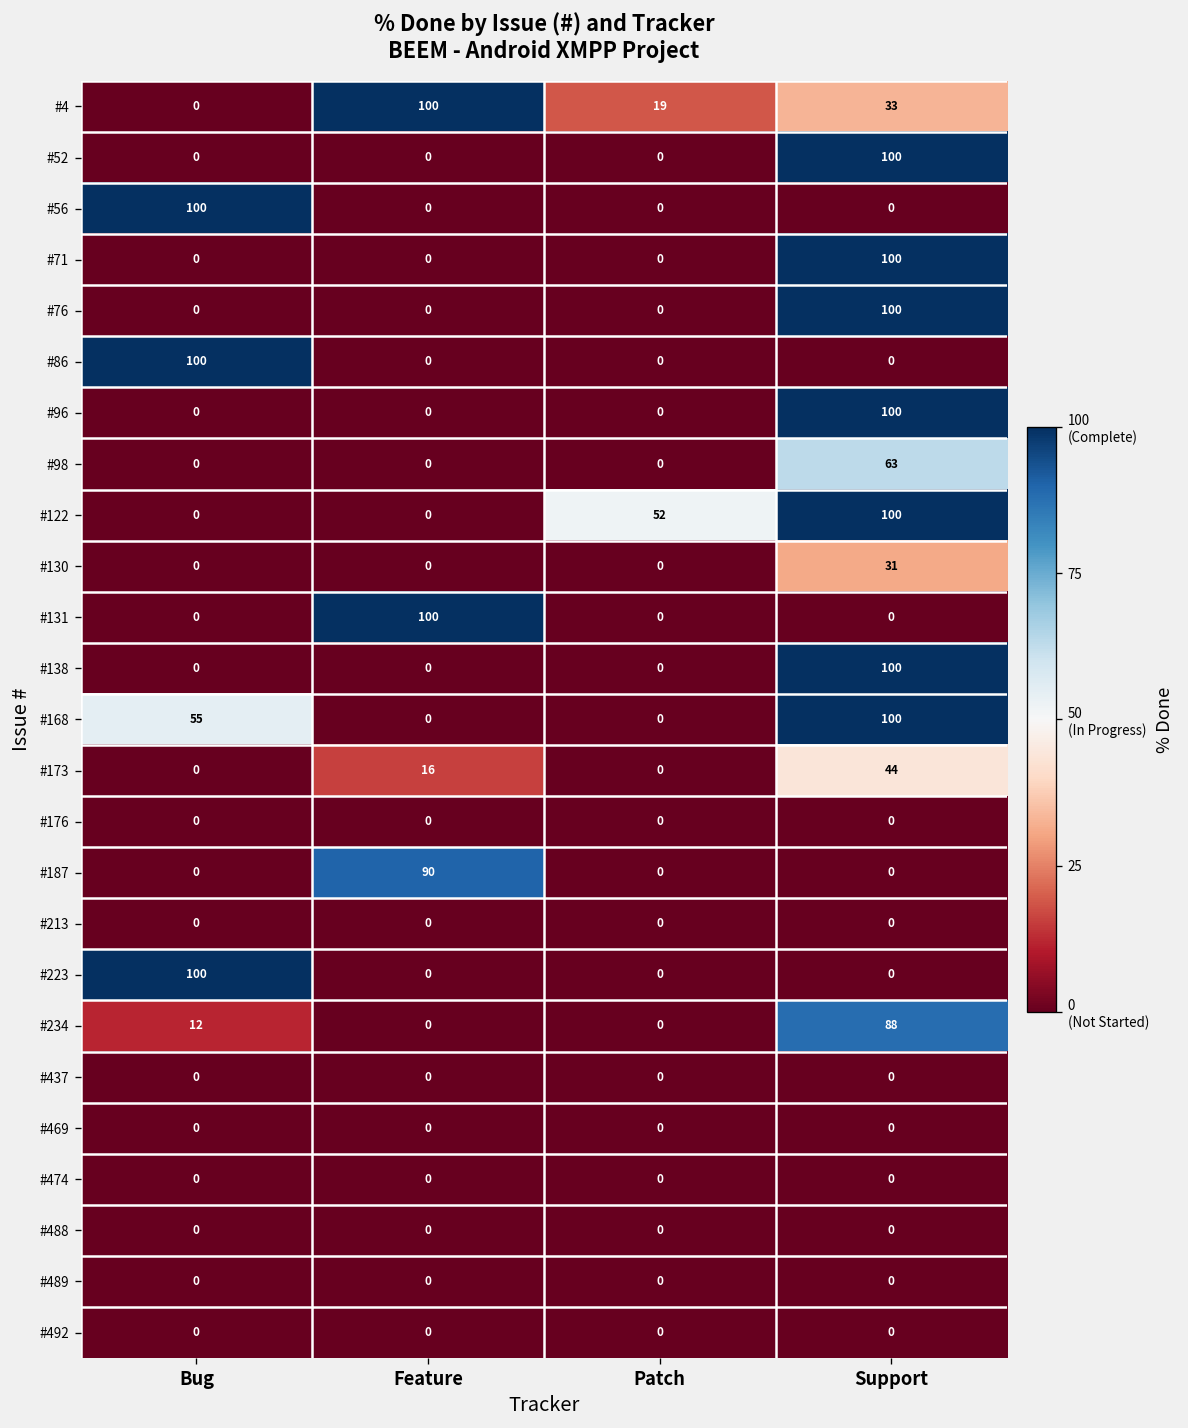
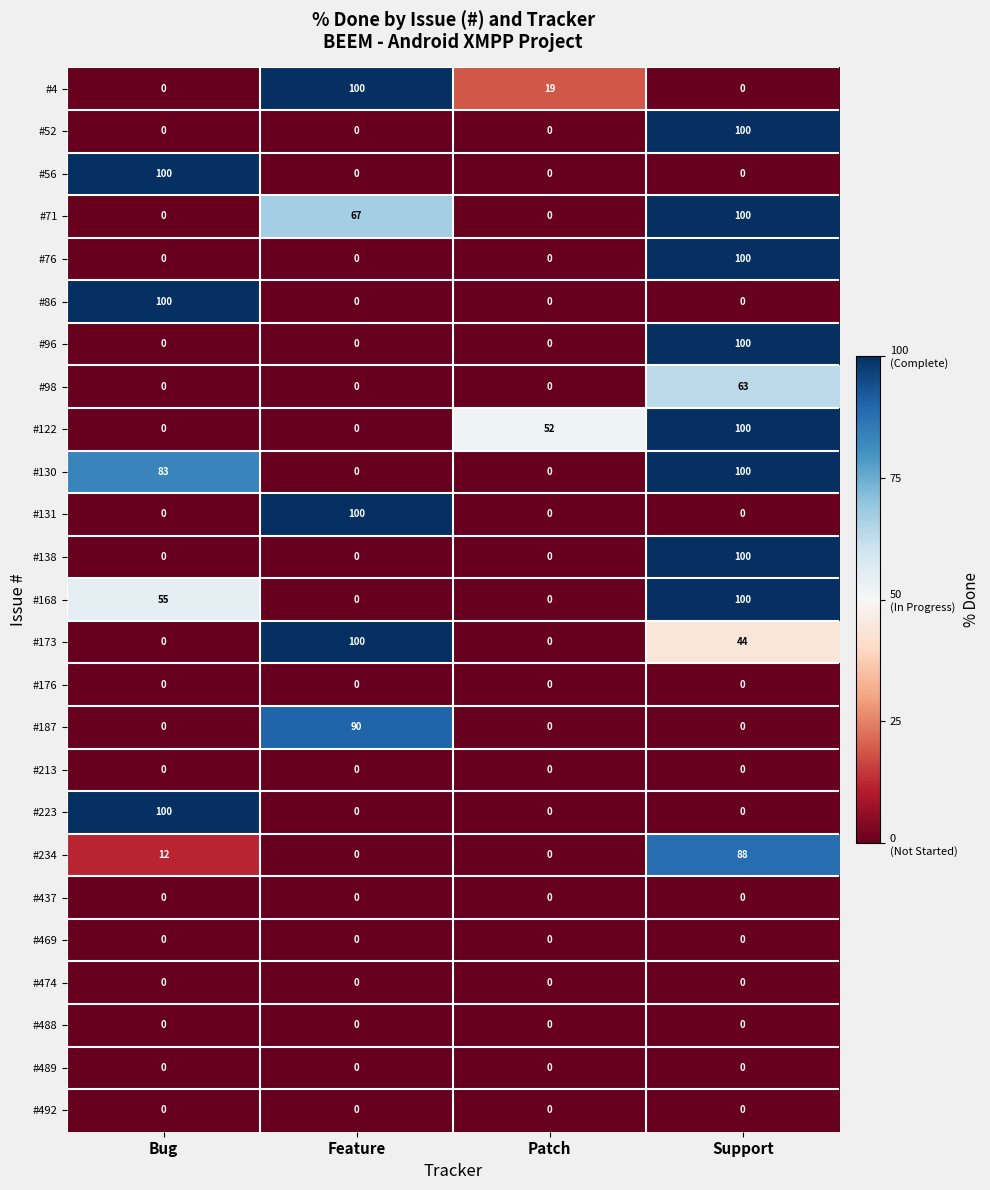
#4, Support: 33 -> 0
#71, Feature: 0 -> 67
#130, Bug: 0 -> 83
#130, Support: 31 -> 100
#173, Feature: 16 -> 100
